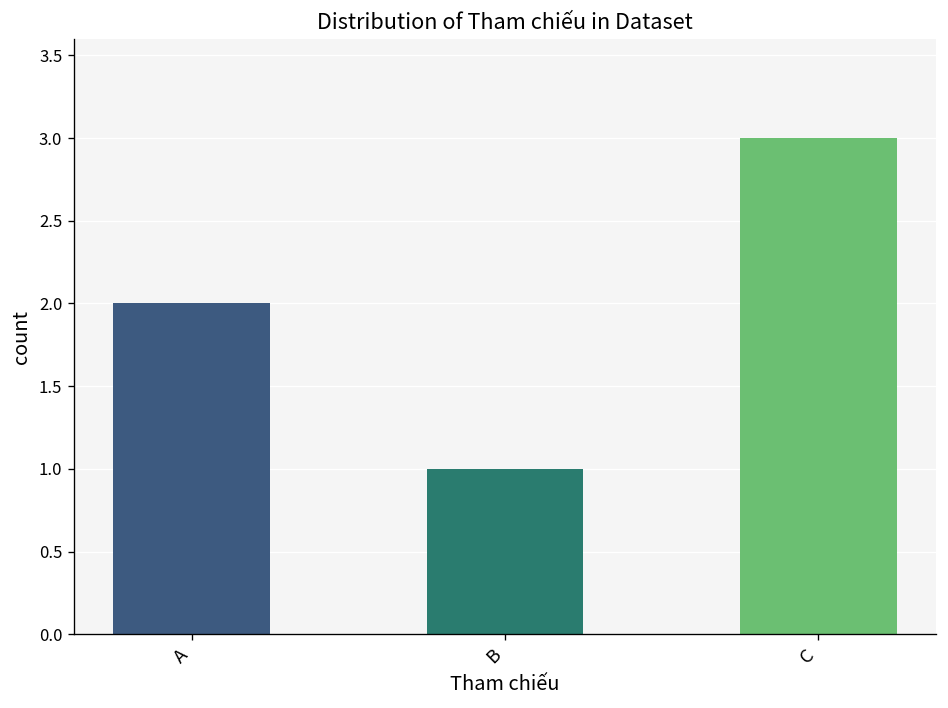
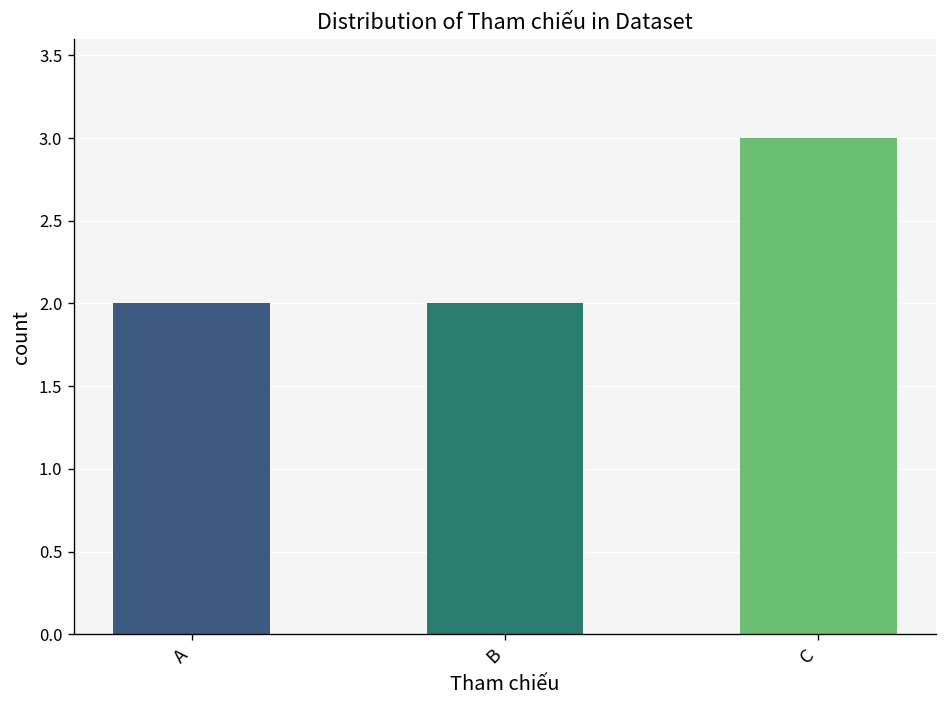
B: 1 -> 2
